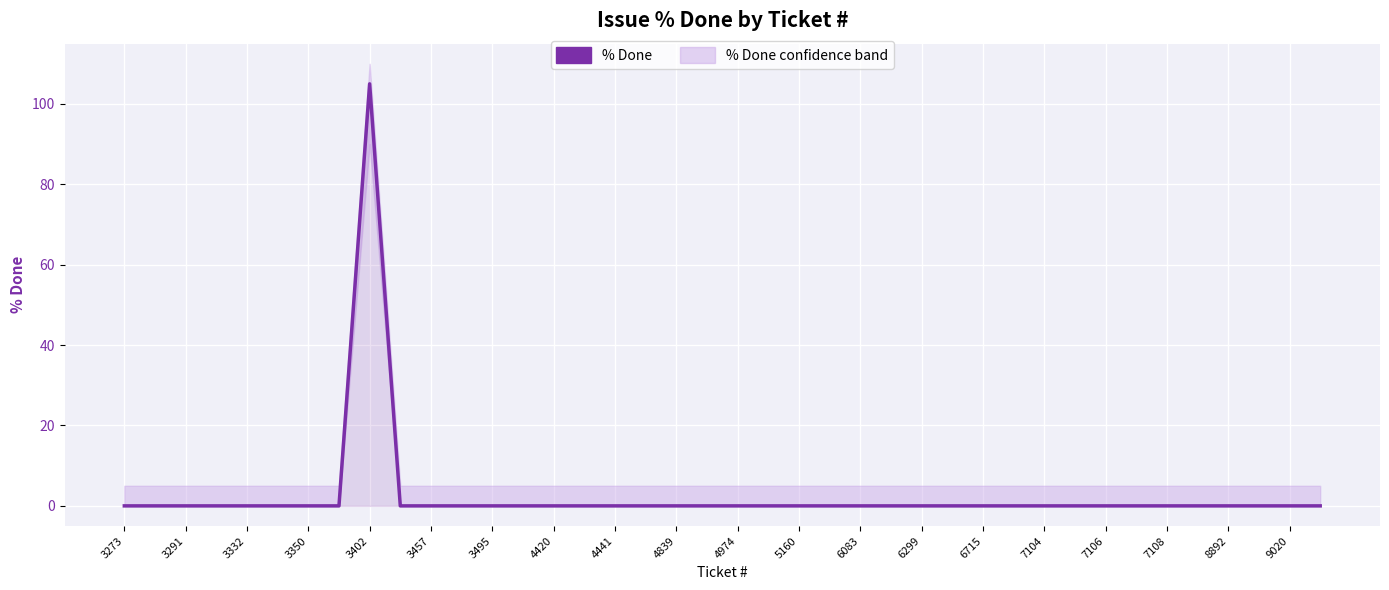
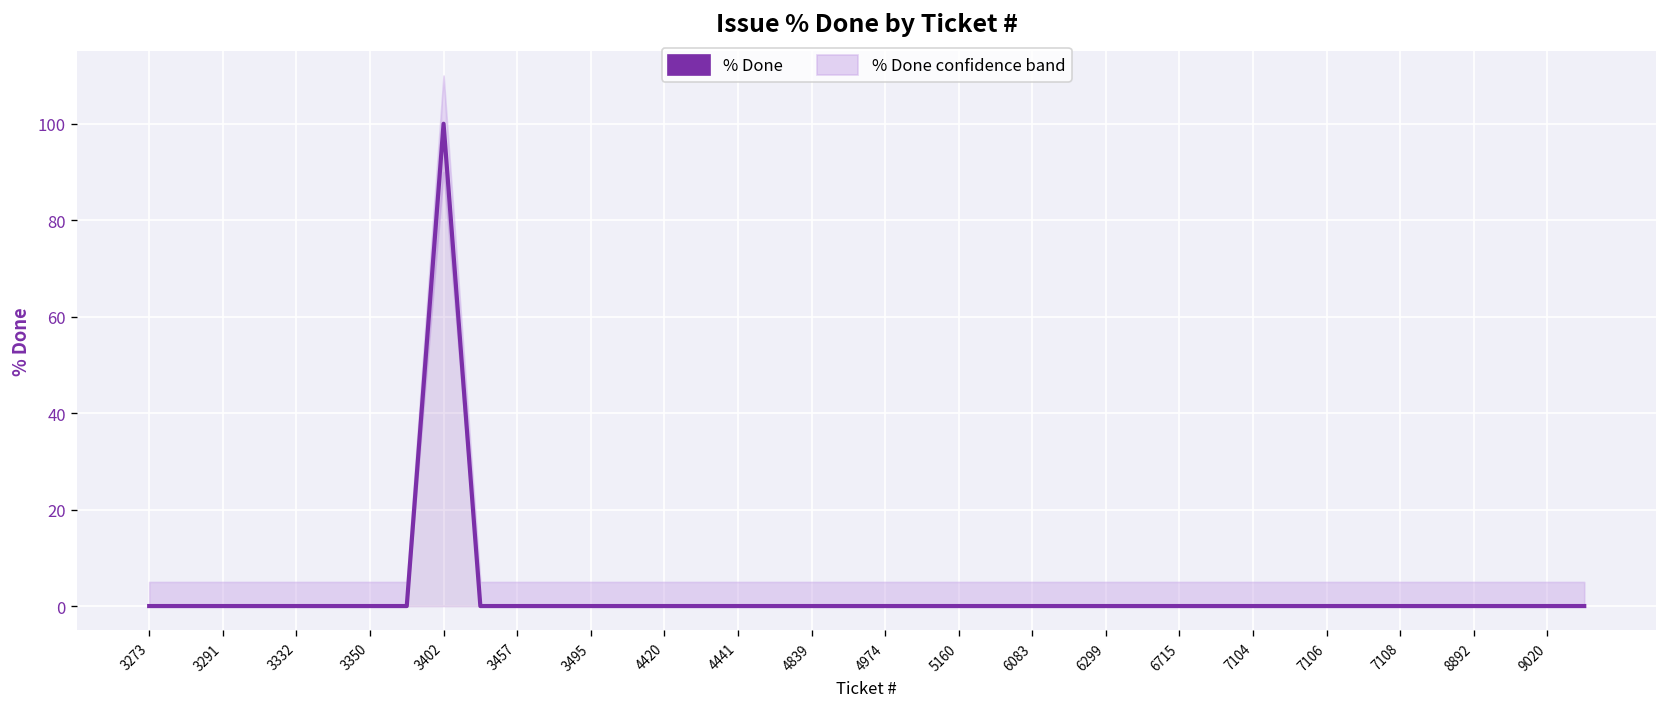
% Done, 3402: 105 -> 100
